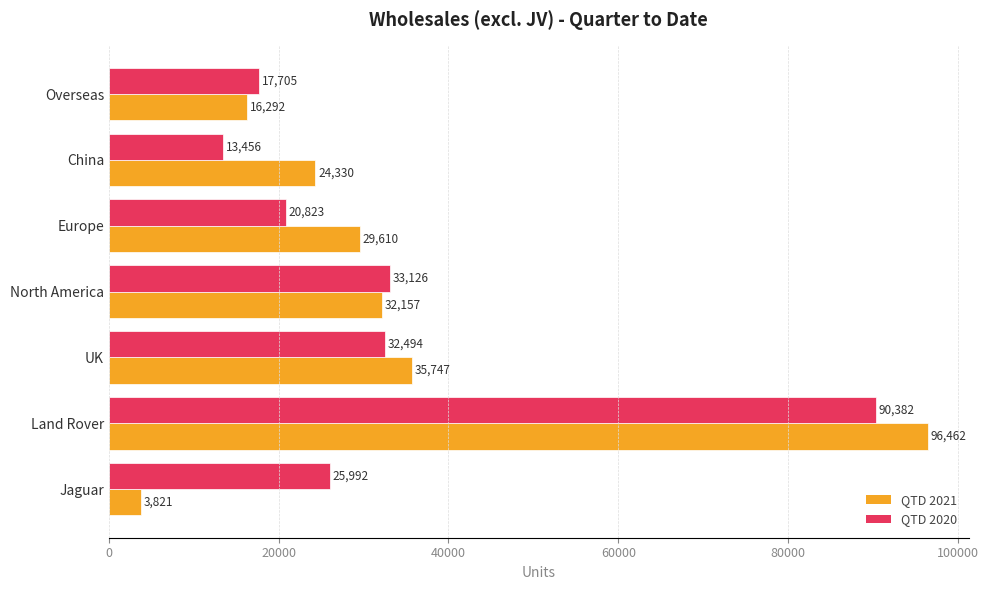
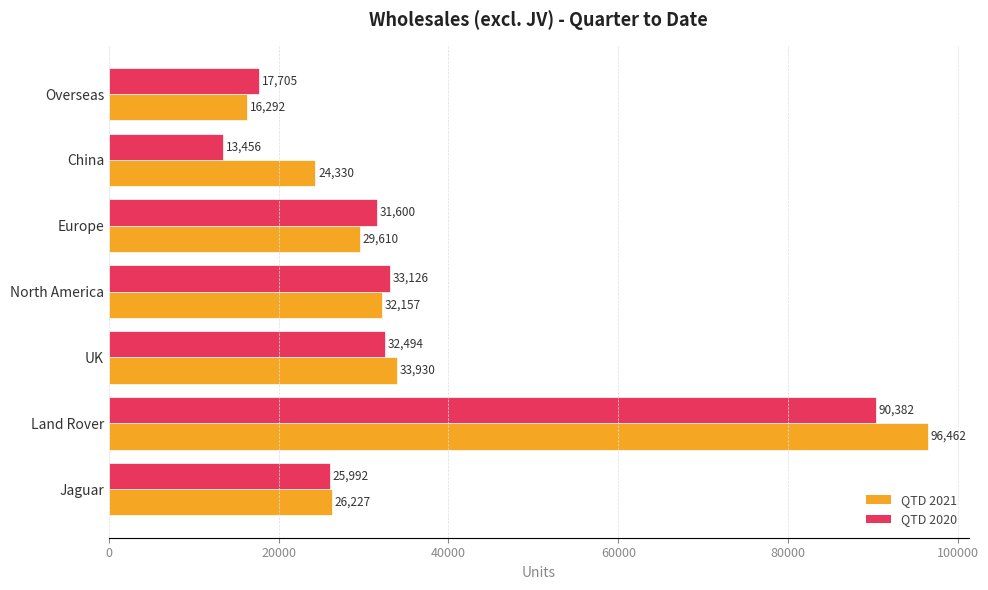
QTD 2020, Europe: 20,823 -> 31,600
QTD 2021, UK: 35,747 -> 33,930
QTD 2021, Jaguar: 3,821 -> 26,227
